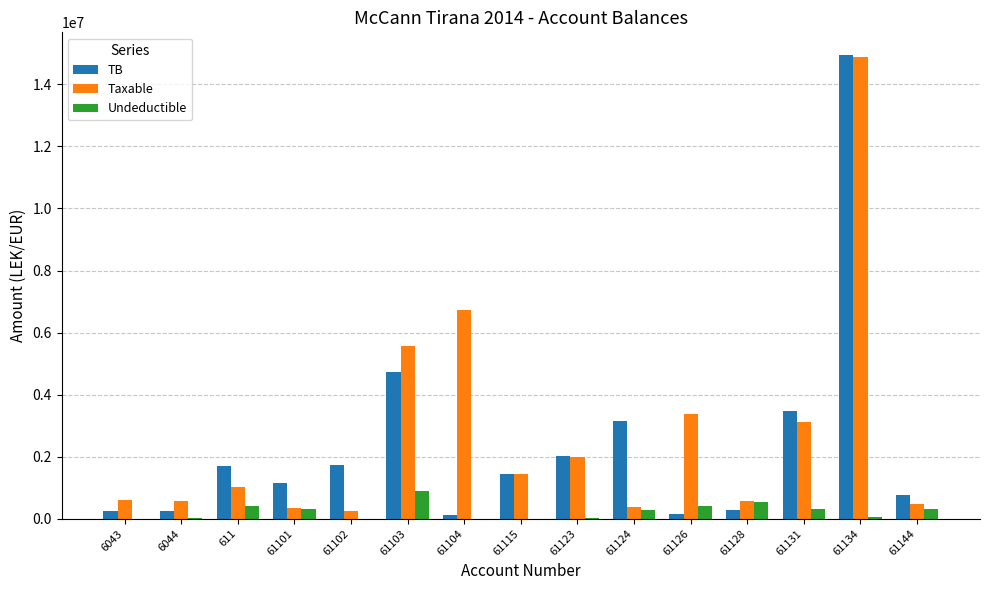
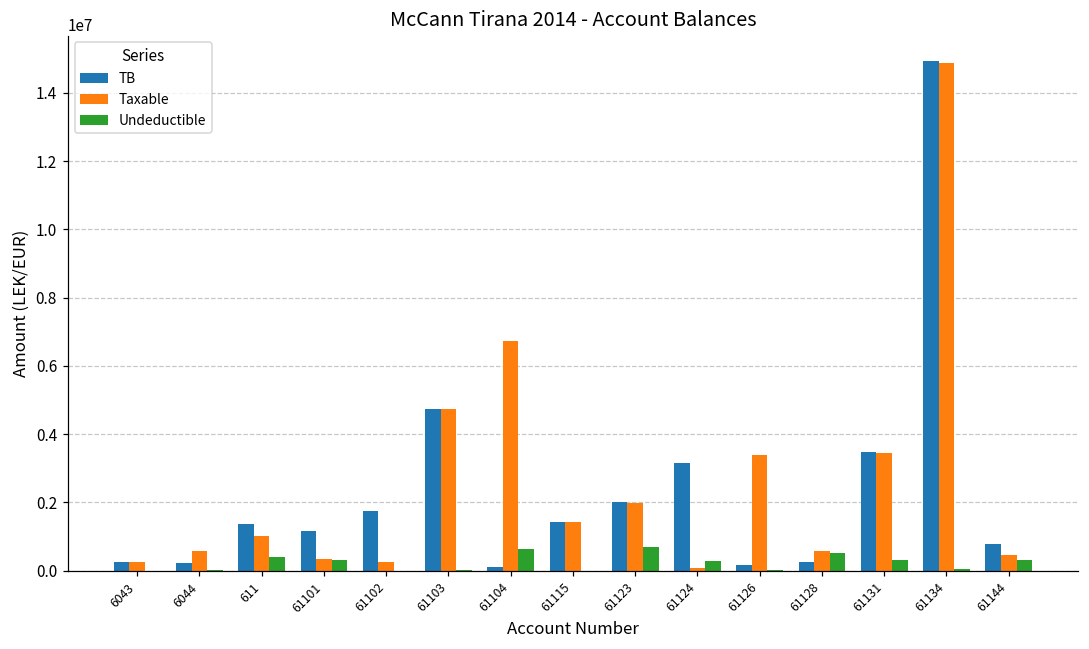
Taxable, 6043: 600000 -> 300000
TB, 611: 1700000 -> 1400000
Taxable, 61103: 5600000 -> 4700000
Undeductible, 61103: 900000 -> 0
Undeductible, 61104: 0 -> 600000
Undeductible, 61123: 0 -> 700000
Taxable, 61124: 400000 -> 100000
Undeductible, 61126: 400000 -> 0
Taxable, 61131: 3100000 -> 3400000
